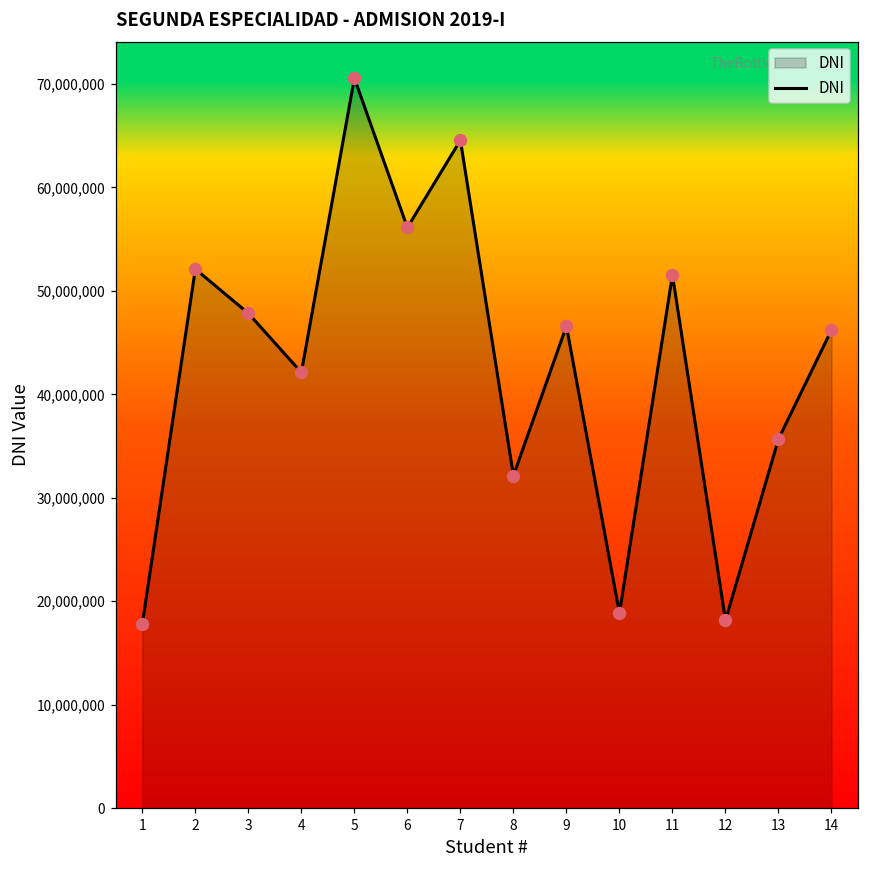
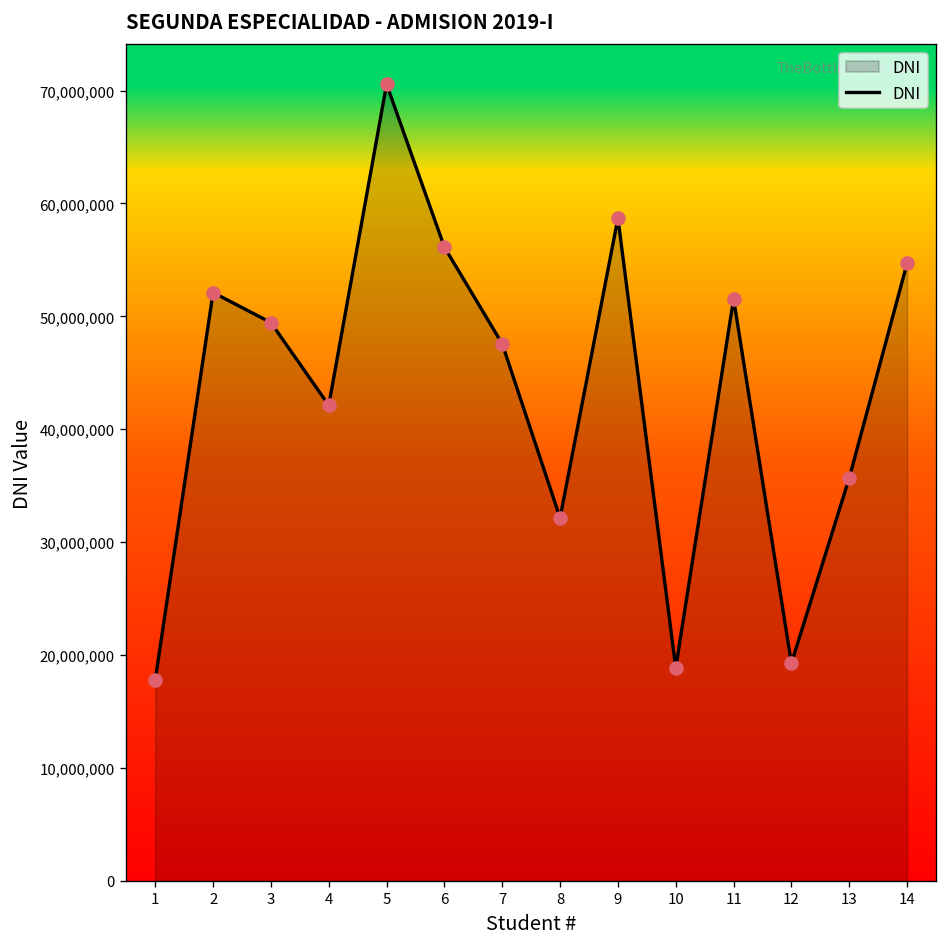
3: 48,000,000 -> 49,000,000
7: 65,000,000 -> 48,000,000
9: 47,000,000 -> 59,000,000
12: 18,000,000 -> 19,000,000
14: 46,000,000 -> 55,000,000
